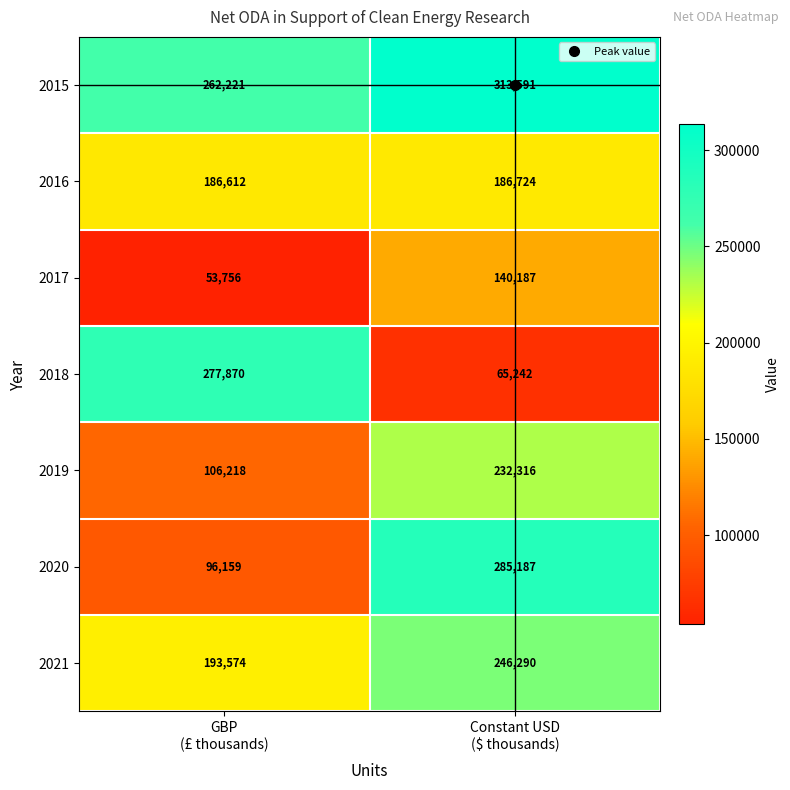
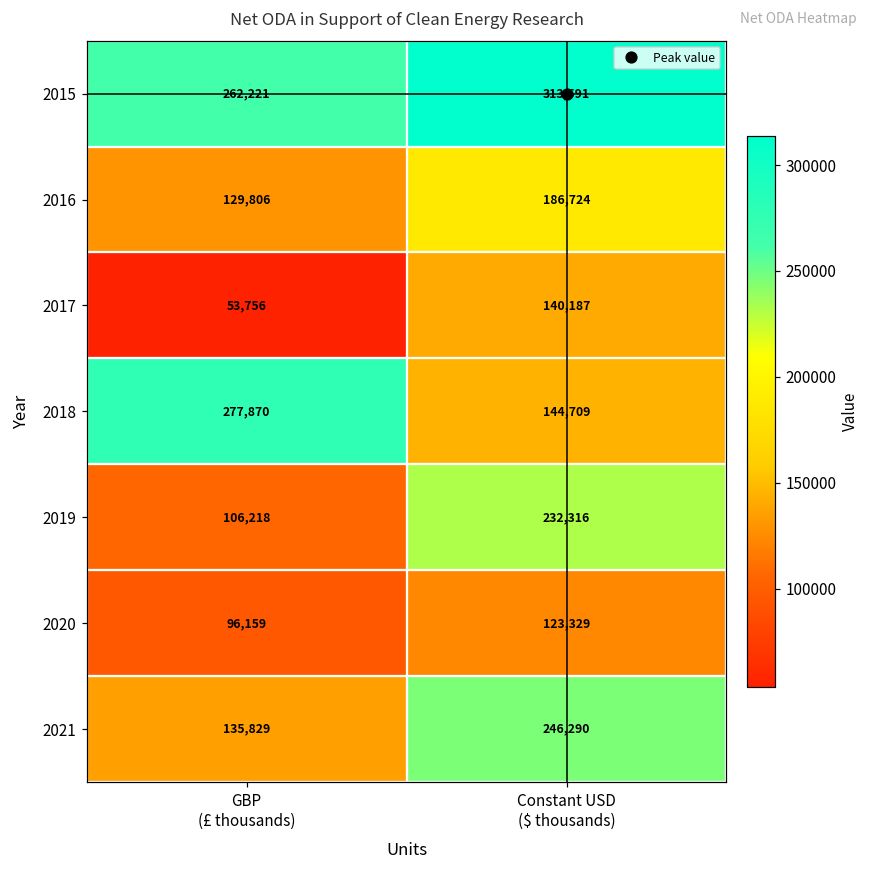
2016, GBP (£ thousands): 186,612 -> 129,806
2018, Constant USD ($ thousands): 65,242 -> 144,709
2020, Constant USD ($ thousands): 285,187 -> 123,329
2021, GBP (£ thousands): 193,574 -> 135,829
